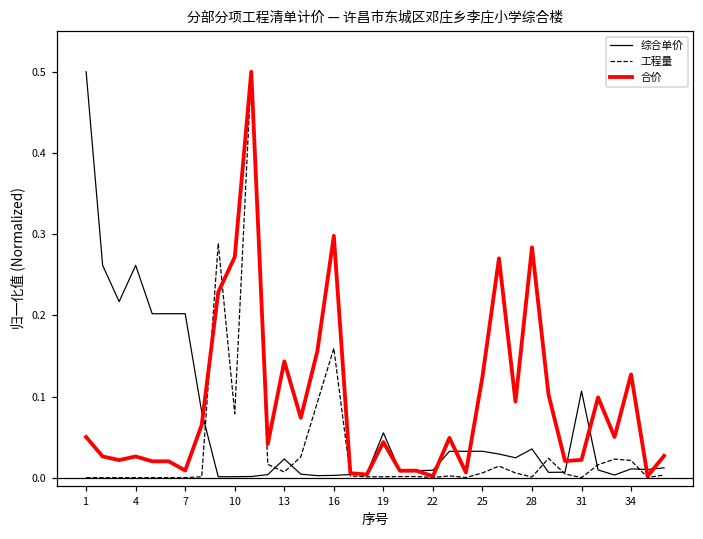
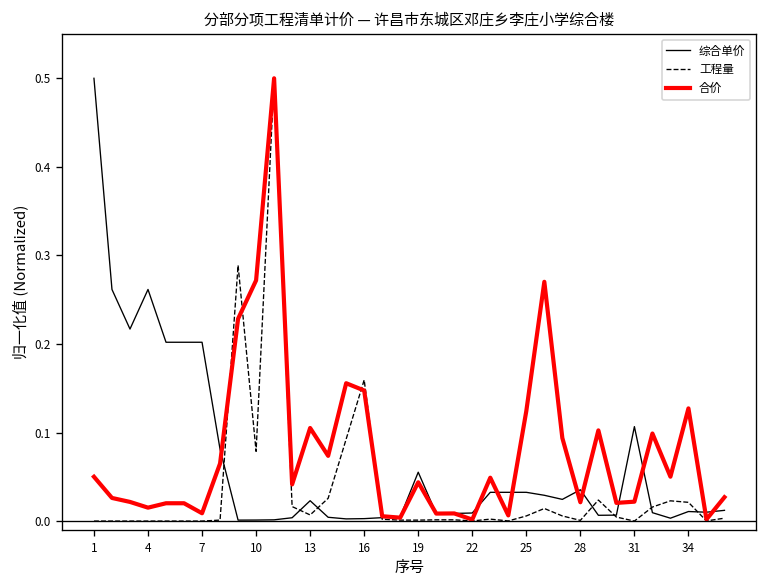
合价, 4: 0.03 -> 0.02
合价, 13: 0.14 -> 0.11
合价, 16: 0.30 -> 0.15
合价, 28: 0.28 -> 0.02
